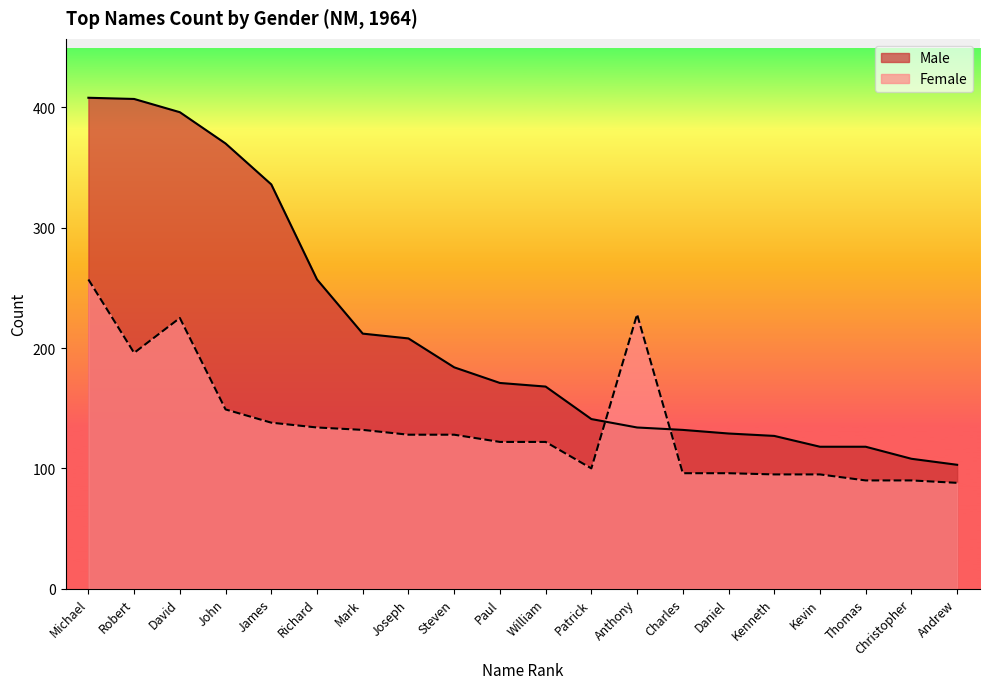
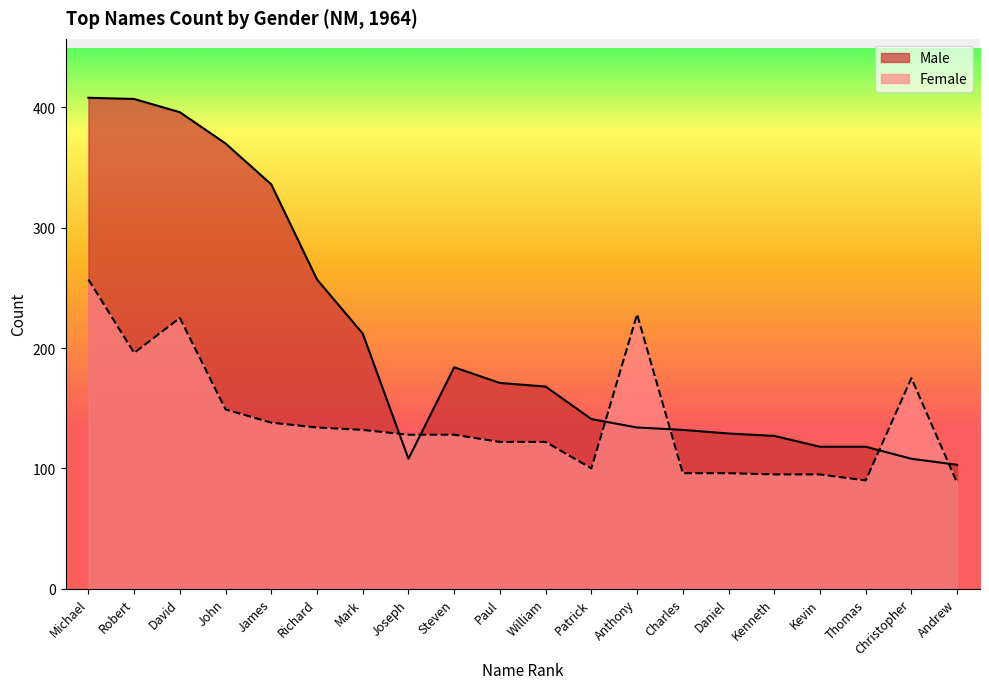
Male, Joseph: 208 -> 108
Female, Christopher: 90 -> 175
